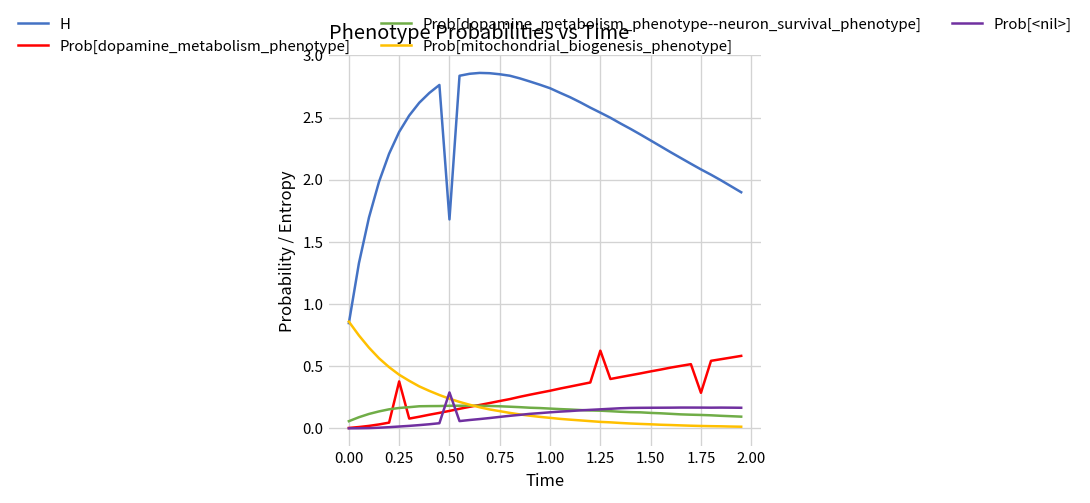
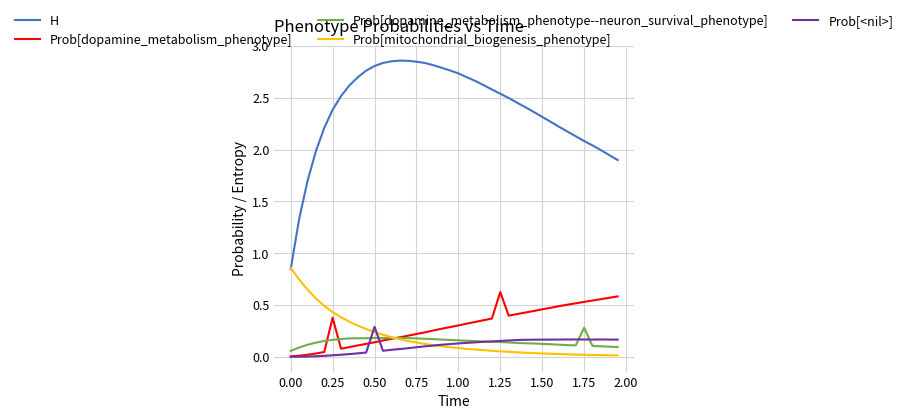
H, 0.50: 1.68 -> 2.81
Prob[dopamine_metabolism_phenotype], 1.75: 0.29 -> 0.53
Prob[dopamine_metabolism_phenotype--neuron_survival_phenotype], 1.75: 0.11 -> 0.28
